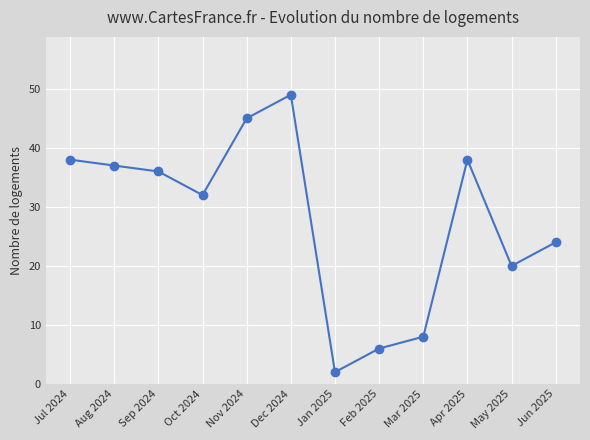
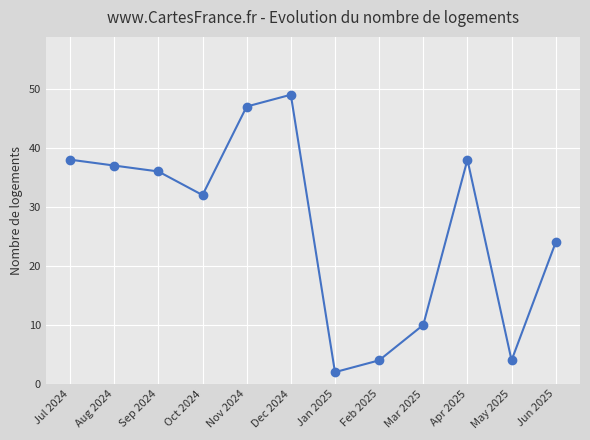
Nov 2024: 45 -> 47
Feb 2025: 6 -> 4
Mar 2025: 8 -> 10
May 2025: 20 -> 4
